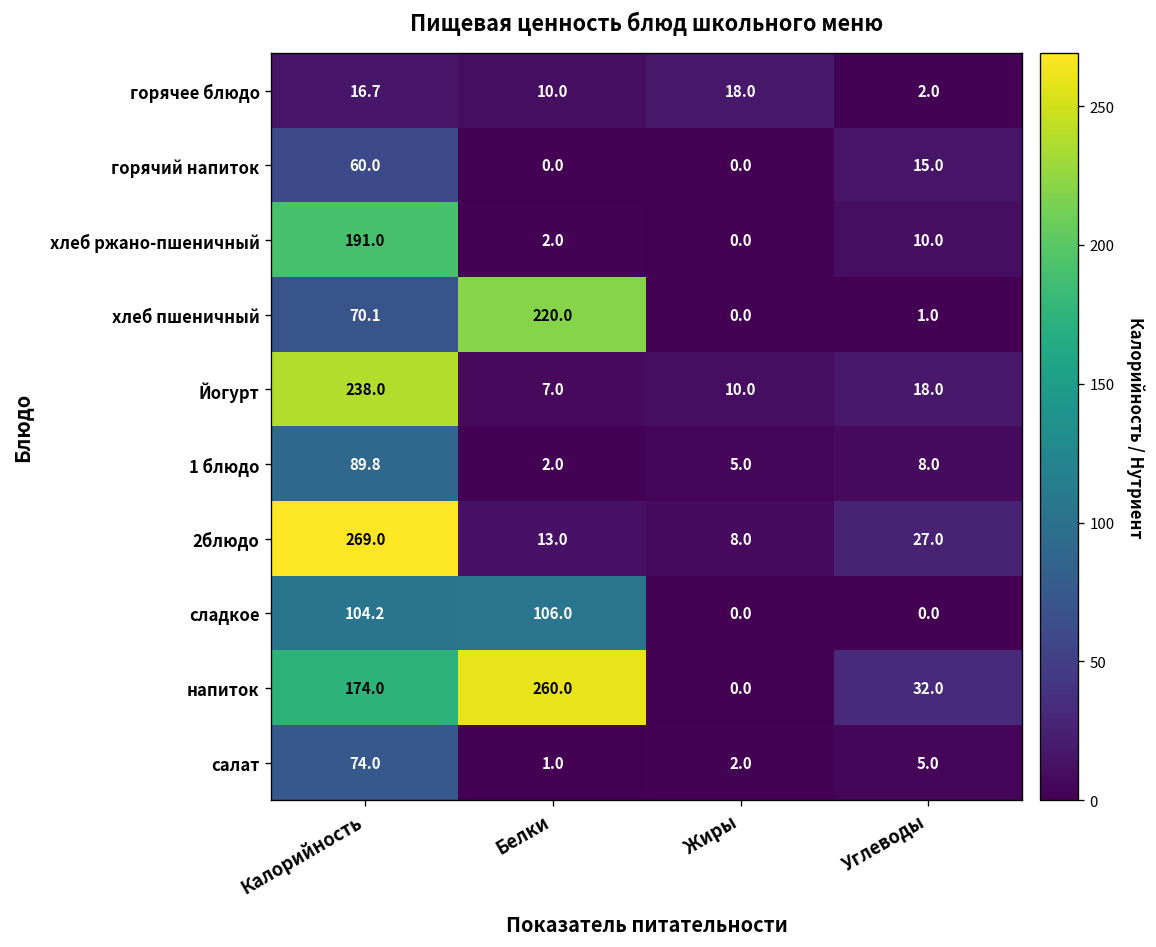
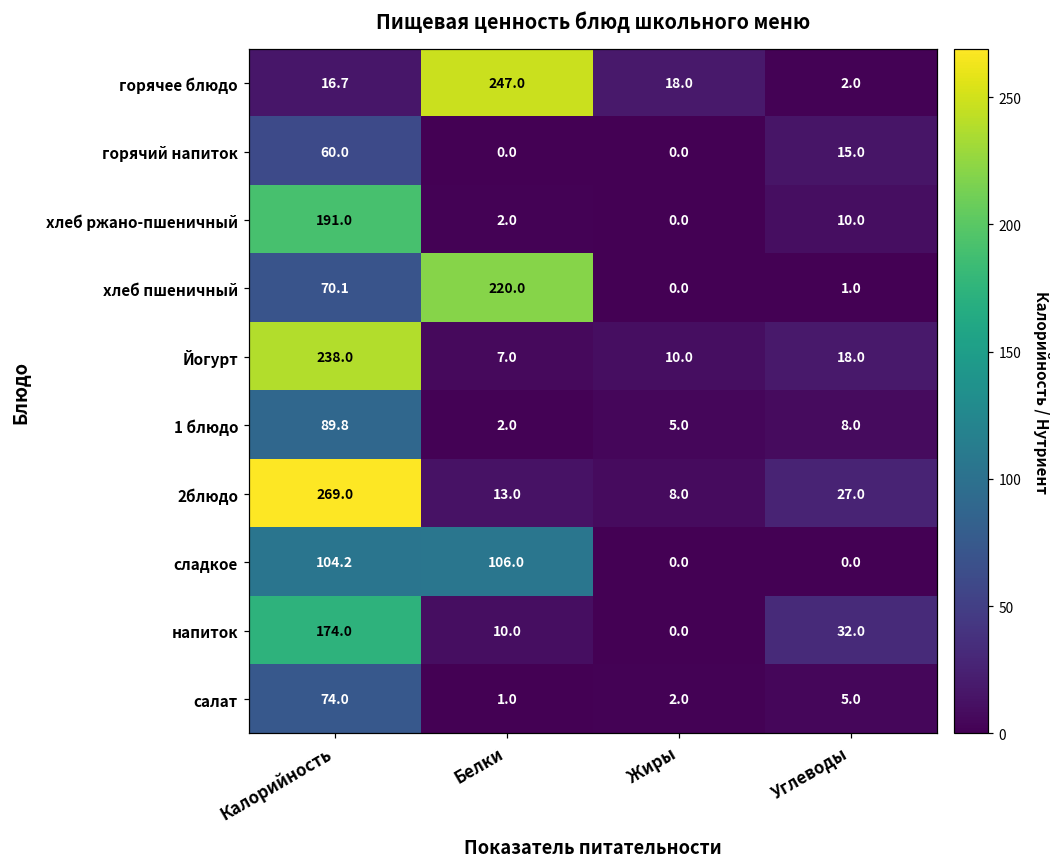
горячее блюдо, Белки: 10.0 -> 247.0
напиток, Белки: 260.0 -> 10.0
